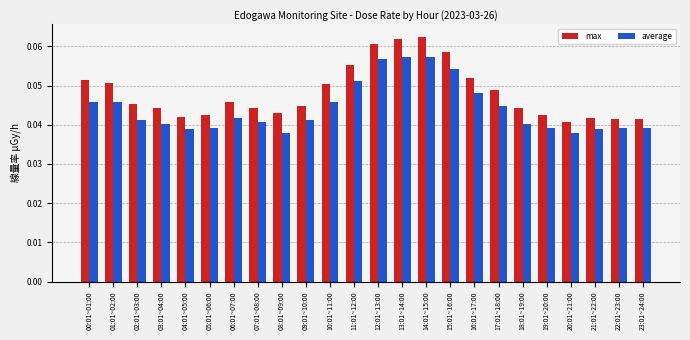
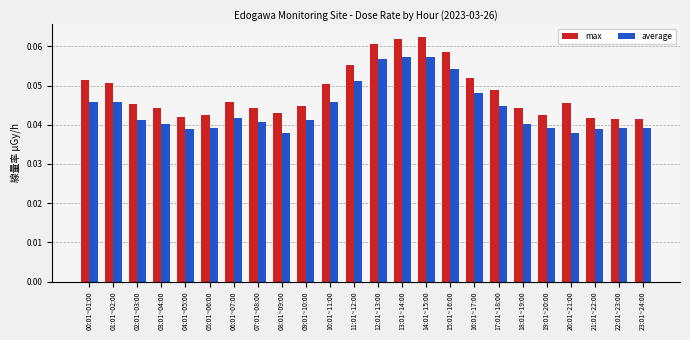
max, 20:01~21:00: 0.041 -> 0.046
